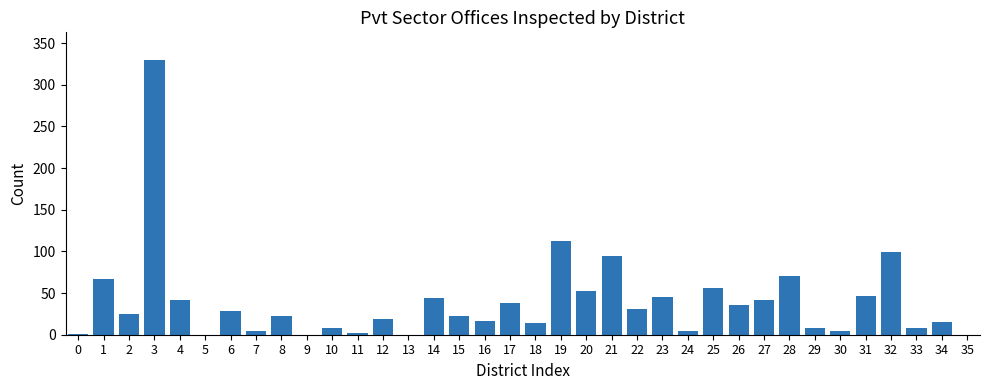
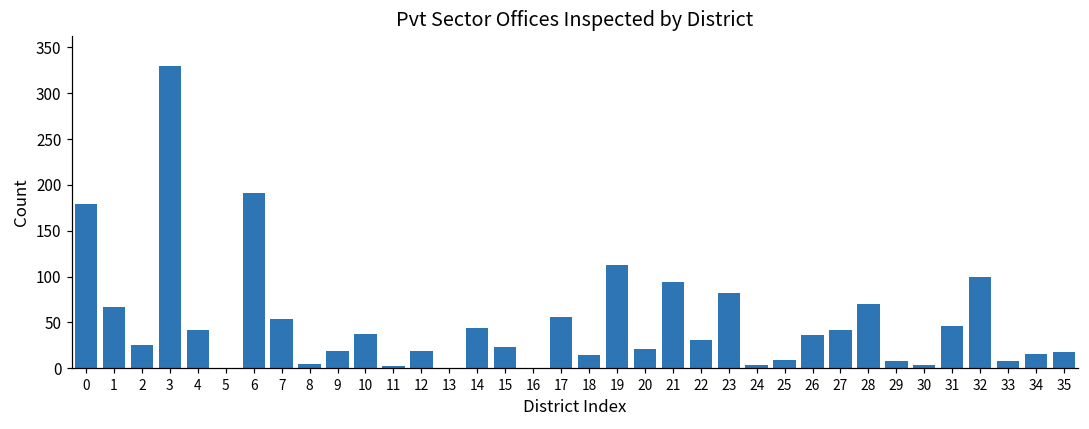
0: 0 -> 180
6: 30 -> 190
7: 10 -> 50
8: 20 -> 10
9: 0 -> 20
10: 10 -> 40
16: 20 -> 0
17: 40 -> 60
20: 50 -> 20
23: 50 -> 80
25: 60 -> 10
35: 0 -> 20
